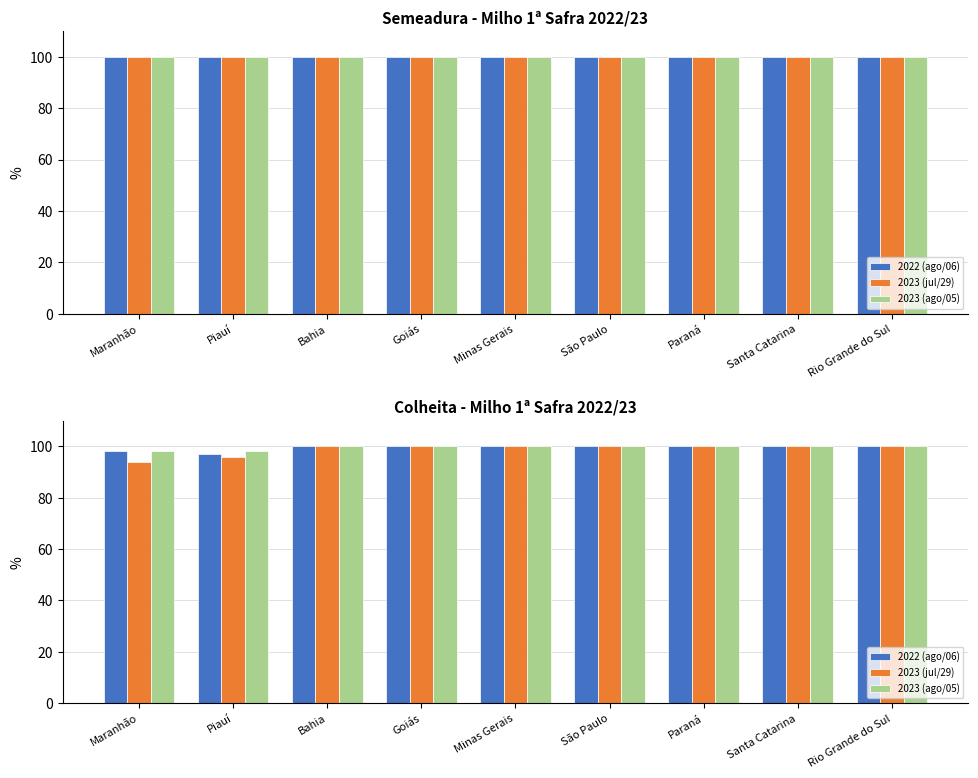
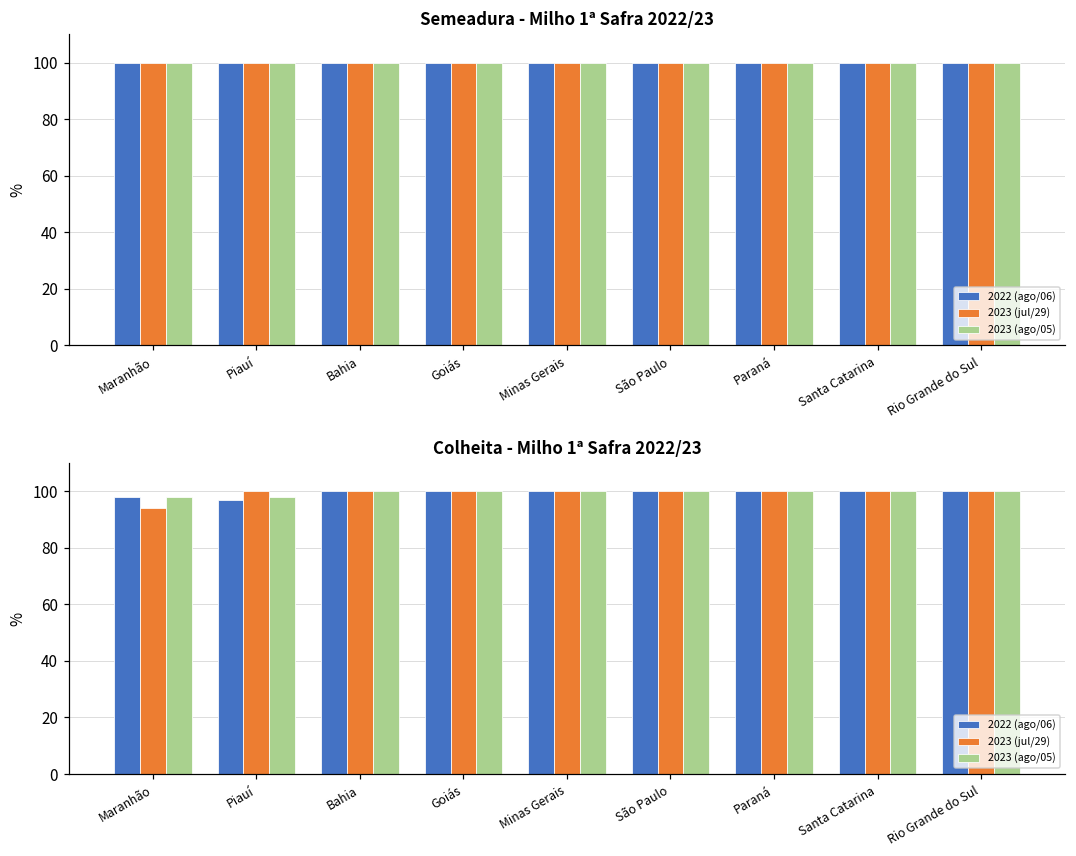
Colheita - Milho 1ª Safra 2022/23, 2023 (jul/29), Piauí: 96 -> 100
